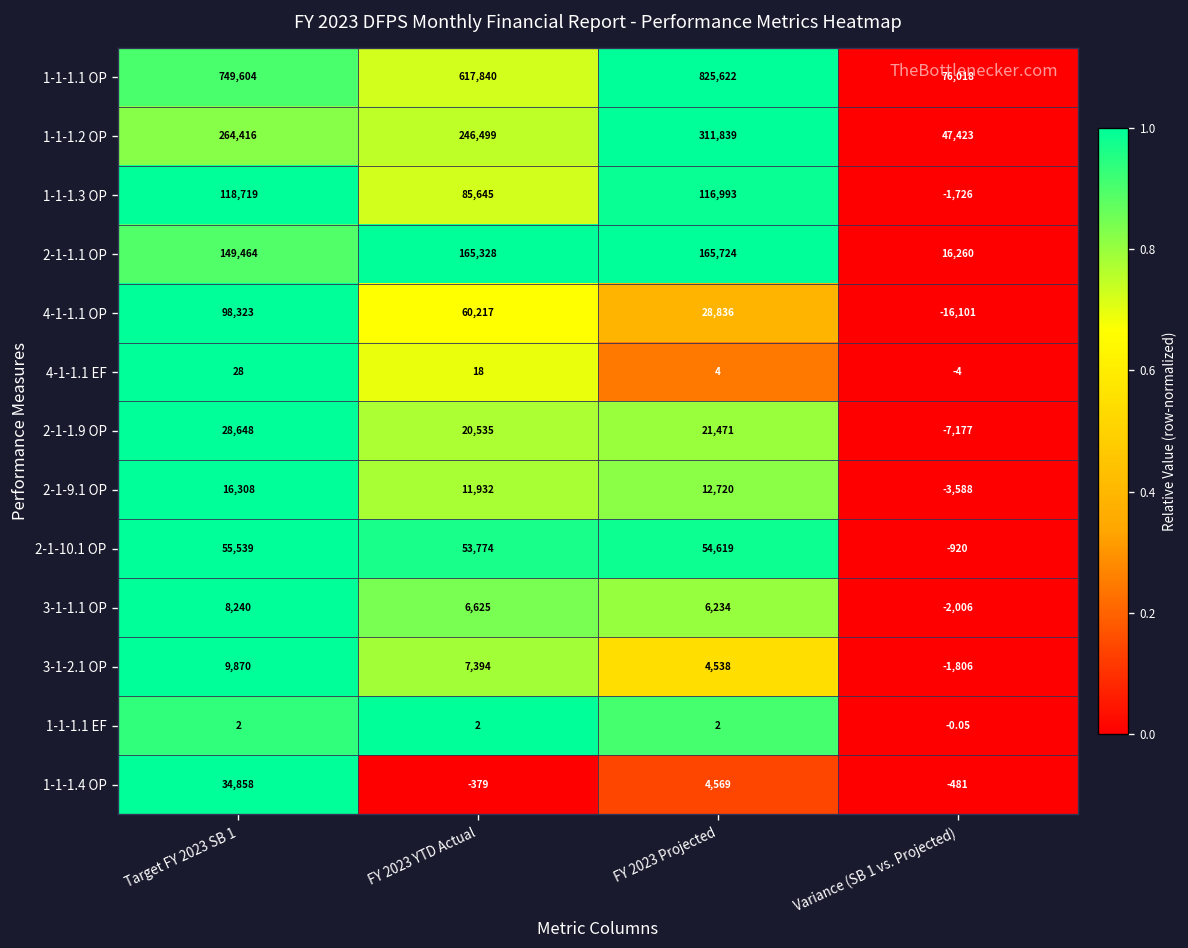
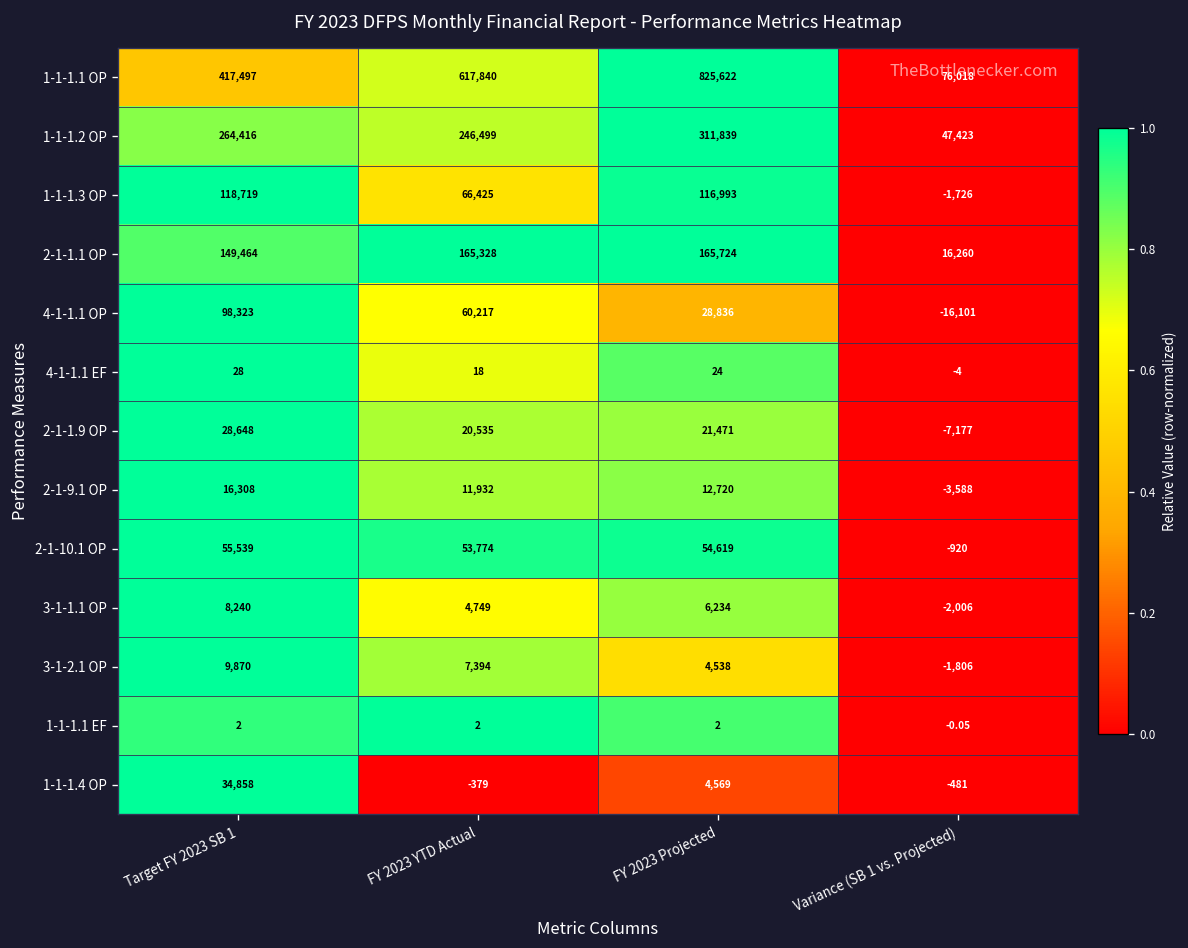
1-1-1.1 OP, Target FY 2023 SB 1: 749,604 -> 417,497
1-1-1.3 OP, FY 2023 YTD Actual: 85,645 -> 66,425
4-1-1.1 EF, FY 2023 Projected: 4 -> 24
3-1-1.1 OP, FY 2023 YTD Actual: 6,625 -> 4,749
